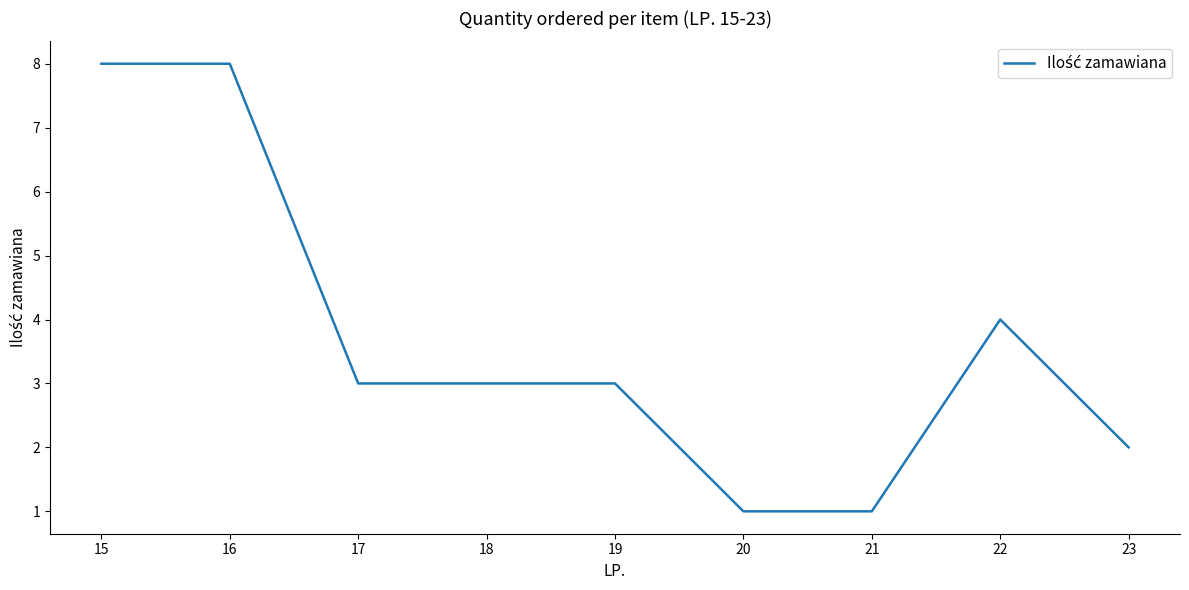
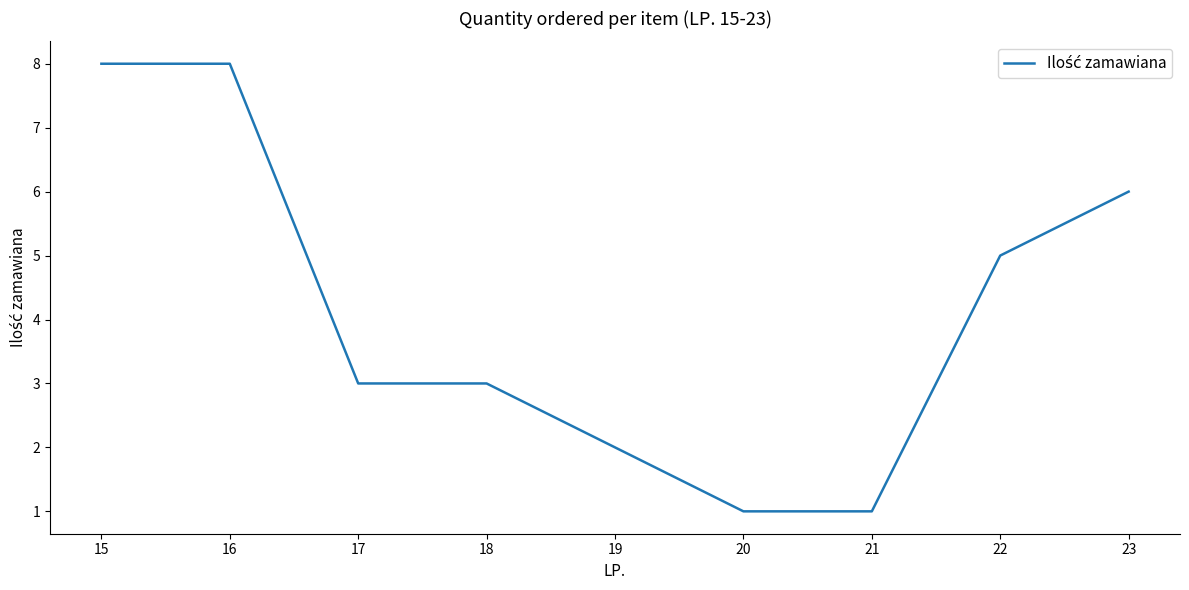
19: 3 -> 2
22: 4 -> 5
23: 2 -> 6
